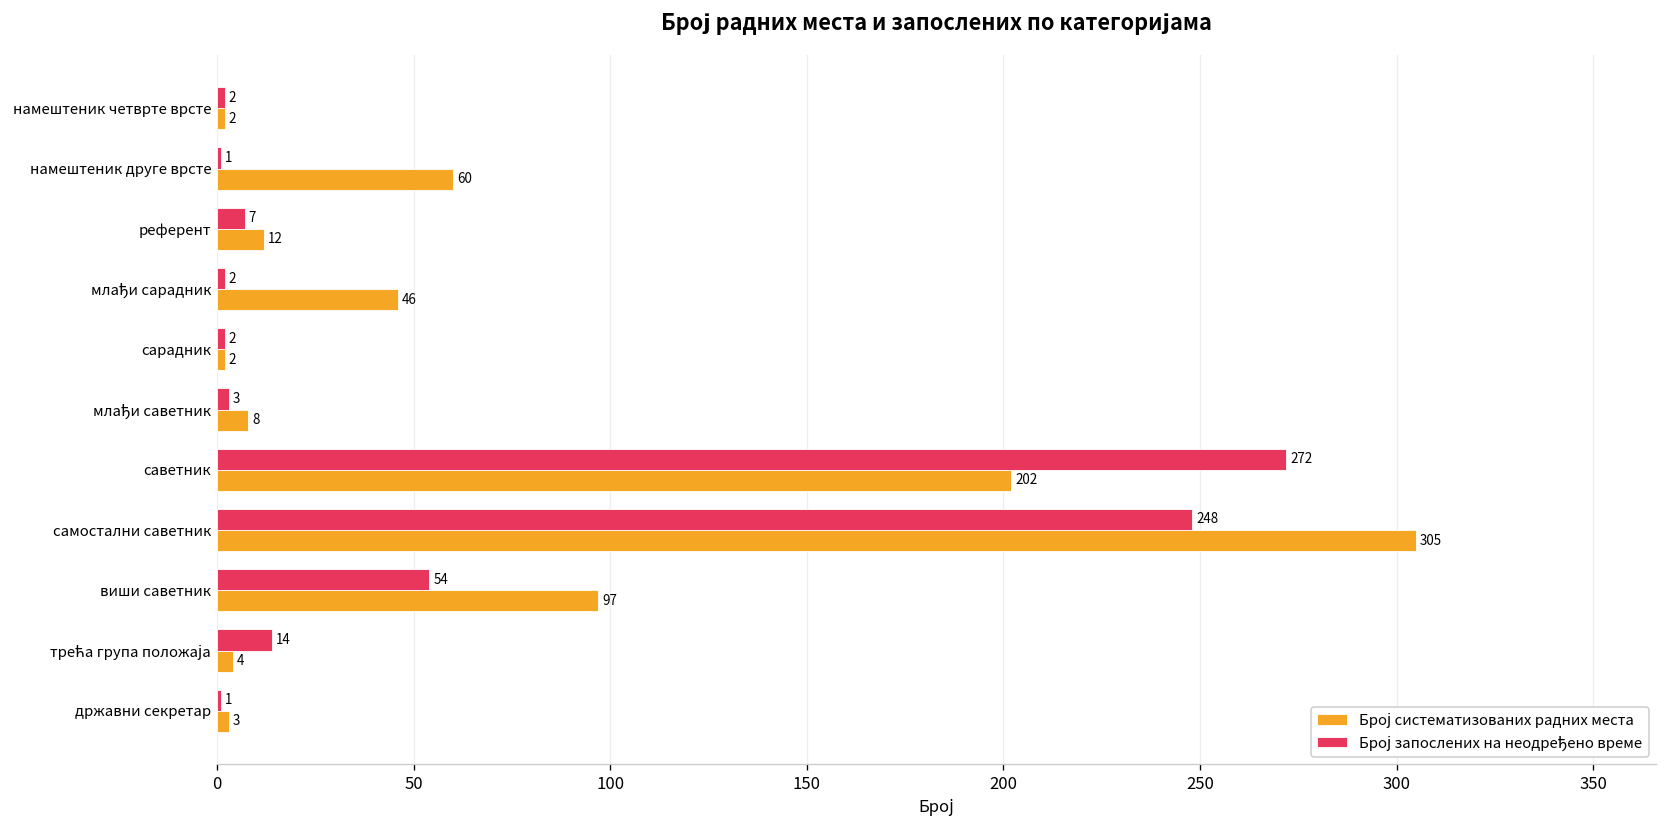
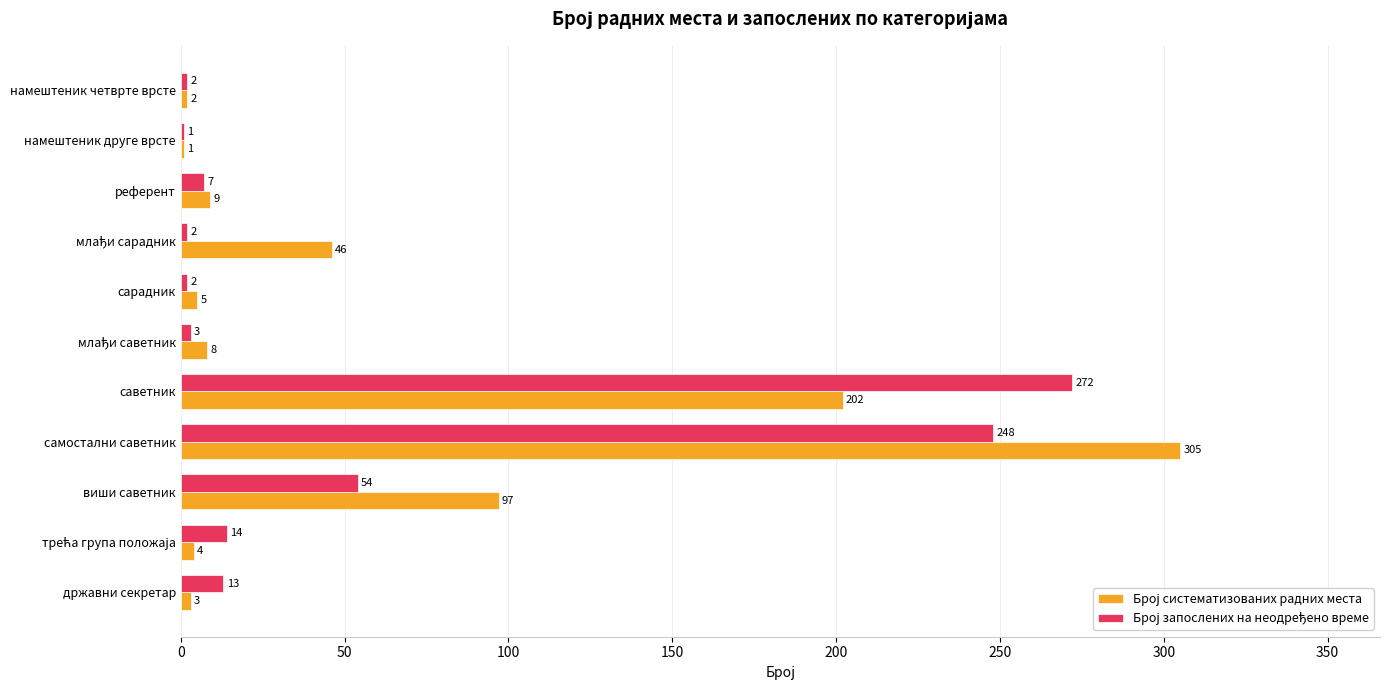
Број систематизованих радних места, намештеник друге врсте: 60 -> 1
Број систематизованих радних места, референт: 12 -> 9
Број систематизованих радних места, сарадник: 2 -> 5
Број запослених на неодређено време, државни секретар: 1 -> 13
